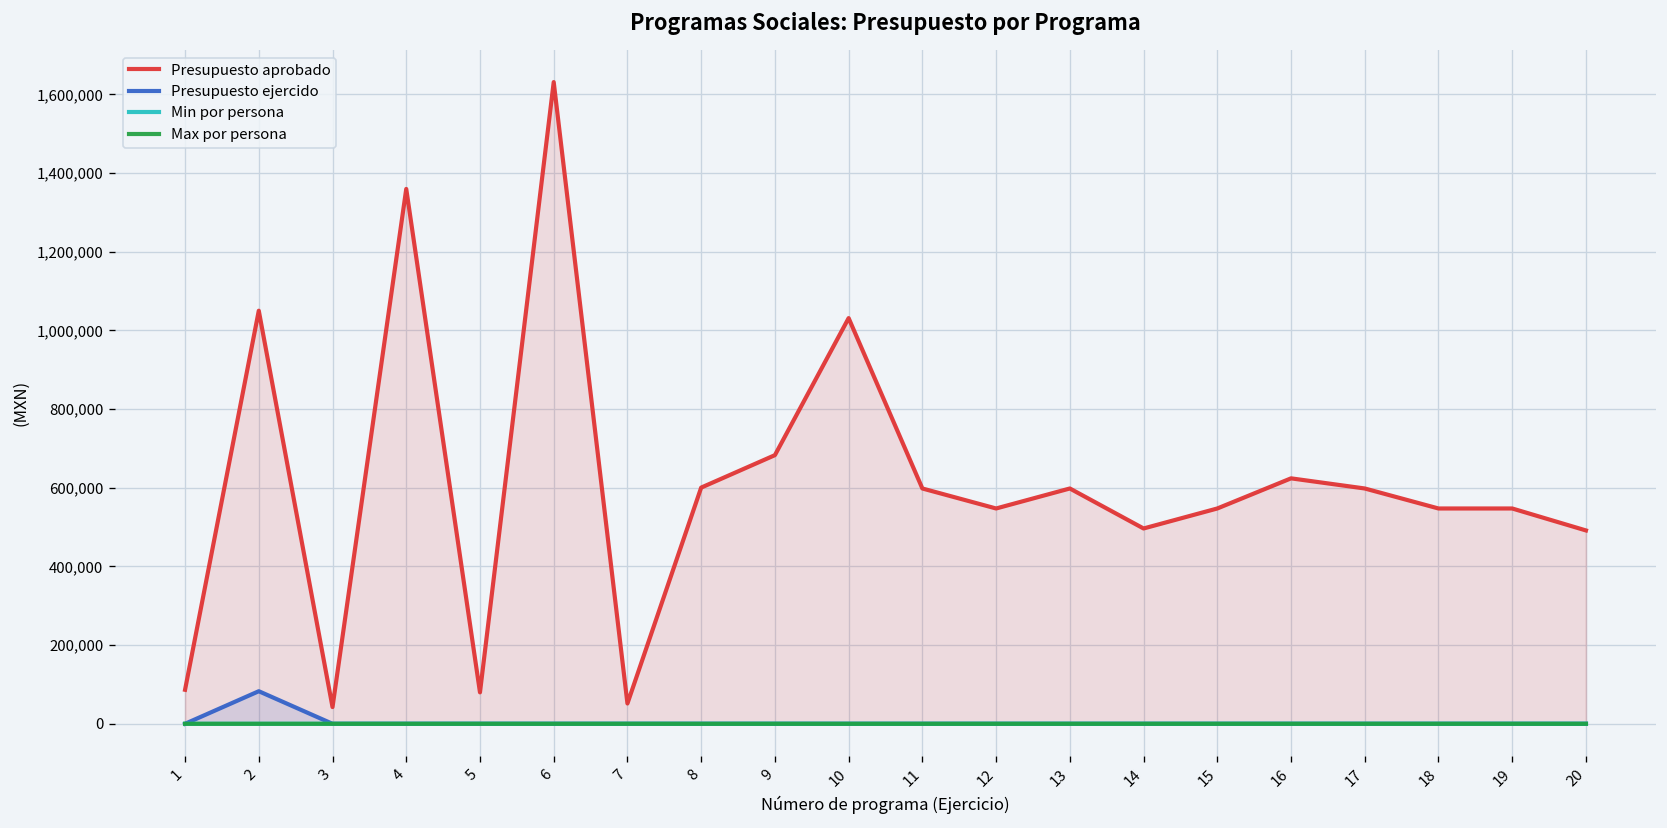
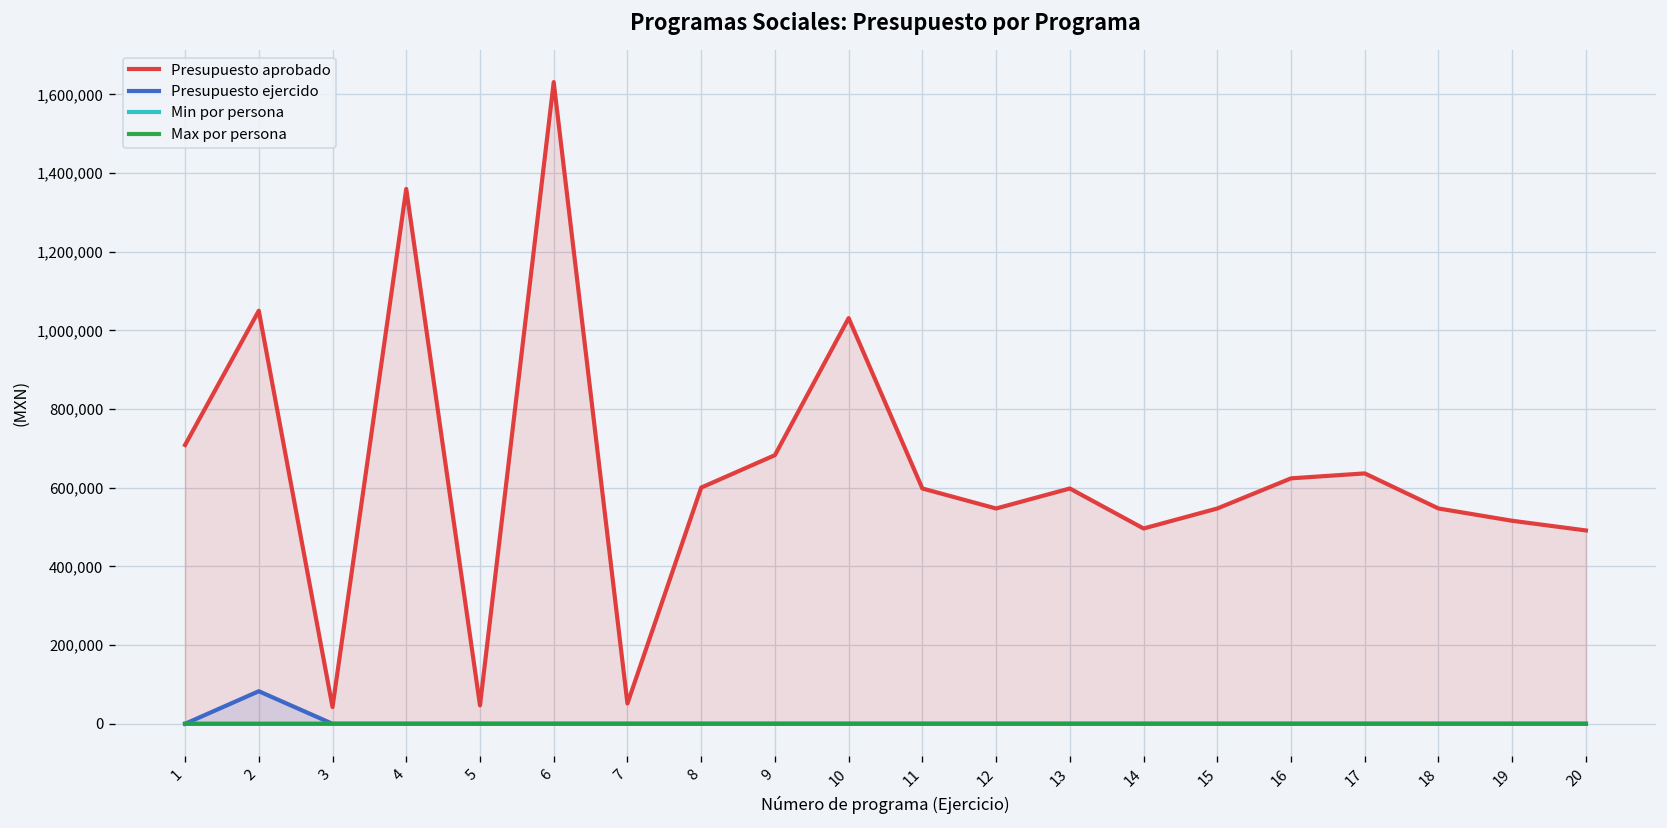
Presupuesto aprobado, 1: 90,000 -> 710,000
Presupuesto aprobado, 5: 80,000 -> 50,000
Presupuesto aprobado, 17: 600,000 -> 640,000
Presupuesto aprobado, 19: 550,000 -> 520,000
